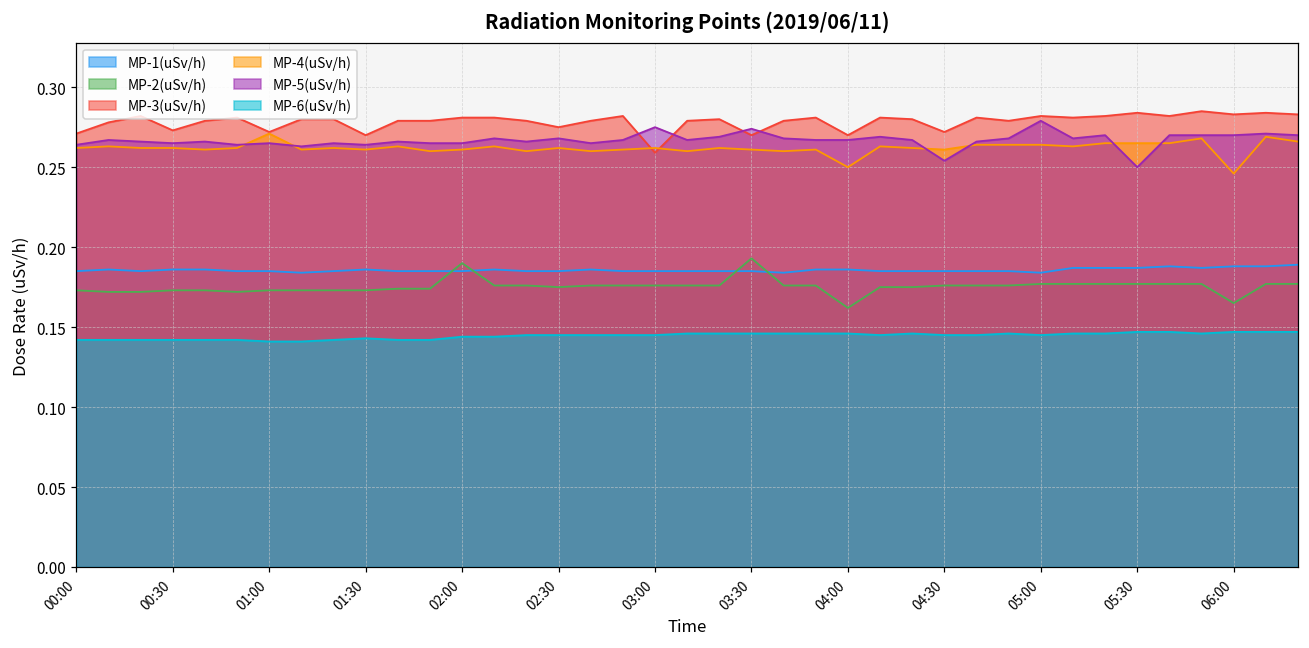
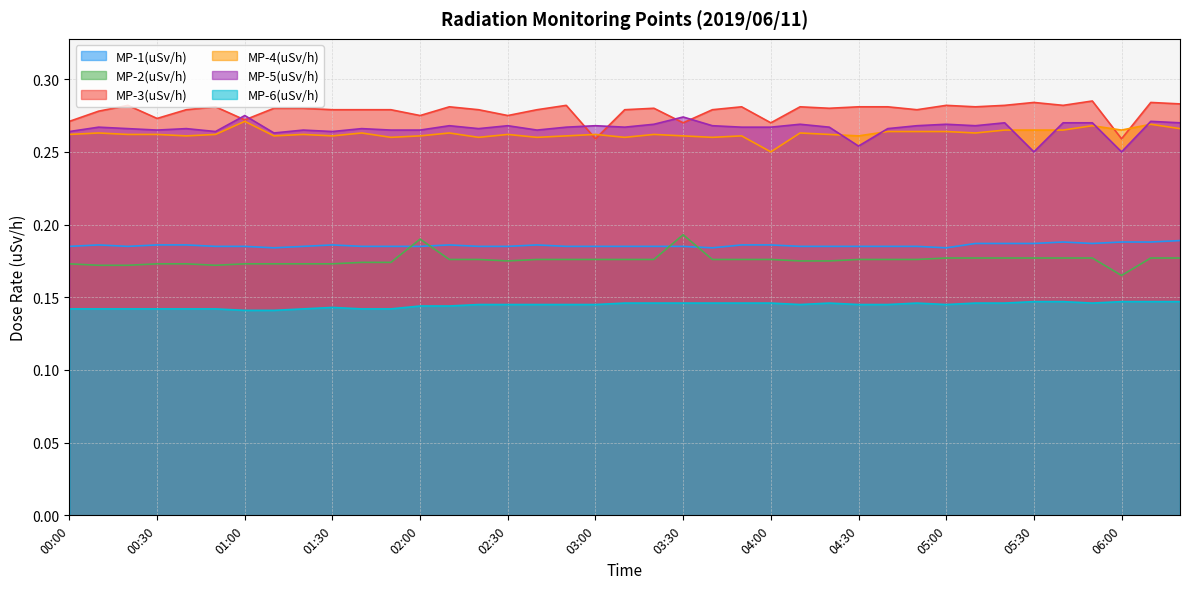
MP-5(uSv/h), 01:00: 0.265 -> 0.275
MP-3(uSv/h), 01:30: 0.270 -> 0.279
MP-3(uSv/h), 02:00: 0.281 -> 0.275
MP-5(uSv/h), 03:00: 0.275 -> 0.268
MP-2(uSv/h), 04:00: 0.162 -> 0.176
MP-3(uSv/h), 04:30: 0.272 -> 0.281
MP-5(uSv/h), 05:00: 0.279 -> 0.269
MP-3(uSv/h), 06:00: 0.283 -> 0.259
MP-4(uSv/h), 06:00: 0.246 -> 0.265
MP-5(uSv/h), 06:00: 0.27 -> 0.25
